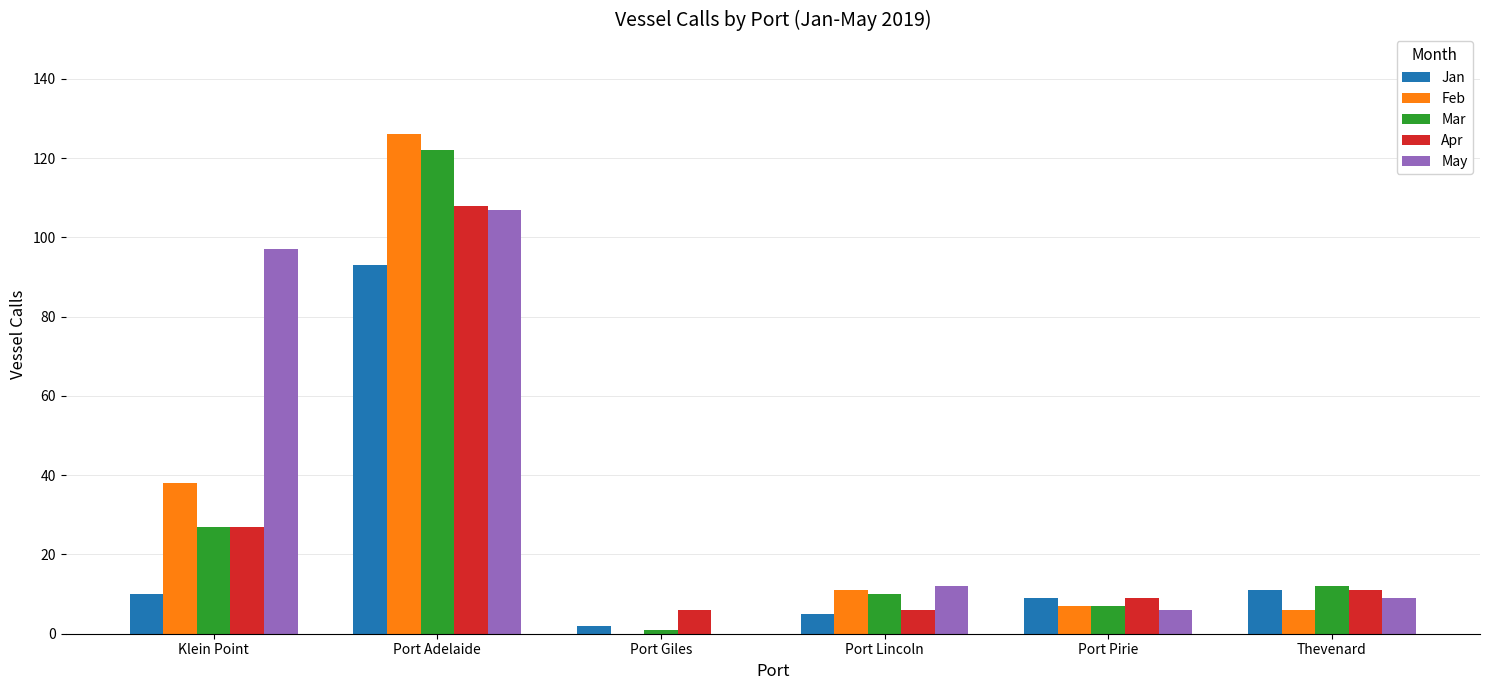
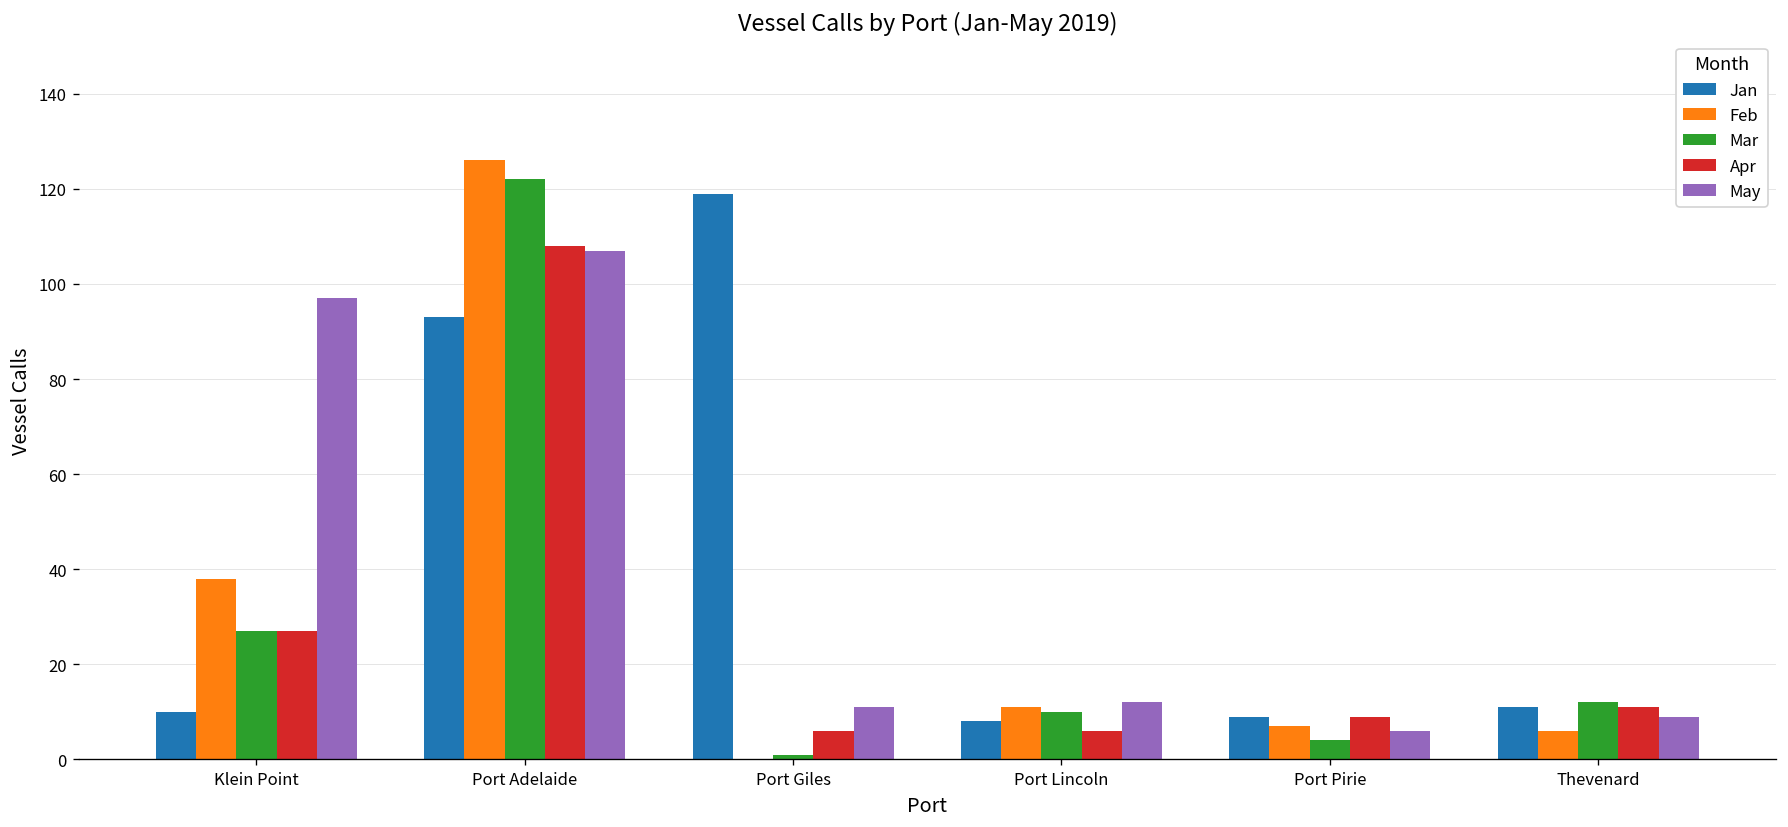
Jan, Port Giles: 2 -> 119
May, Port Giles: 0 -> 11
Jan, Port Lincoln: 5 -> 8
Mar, Port Pirie: 7 -> 4
